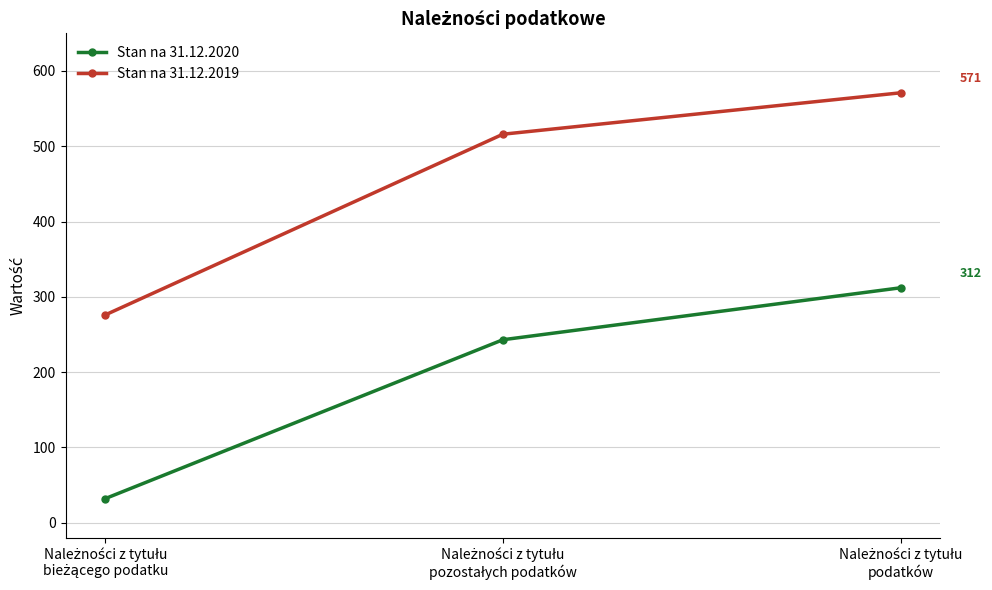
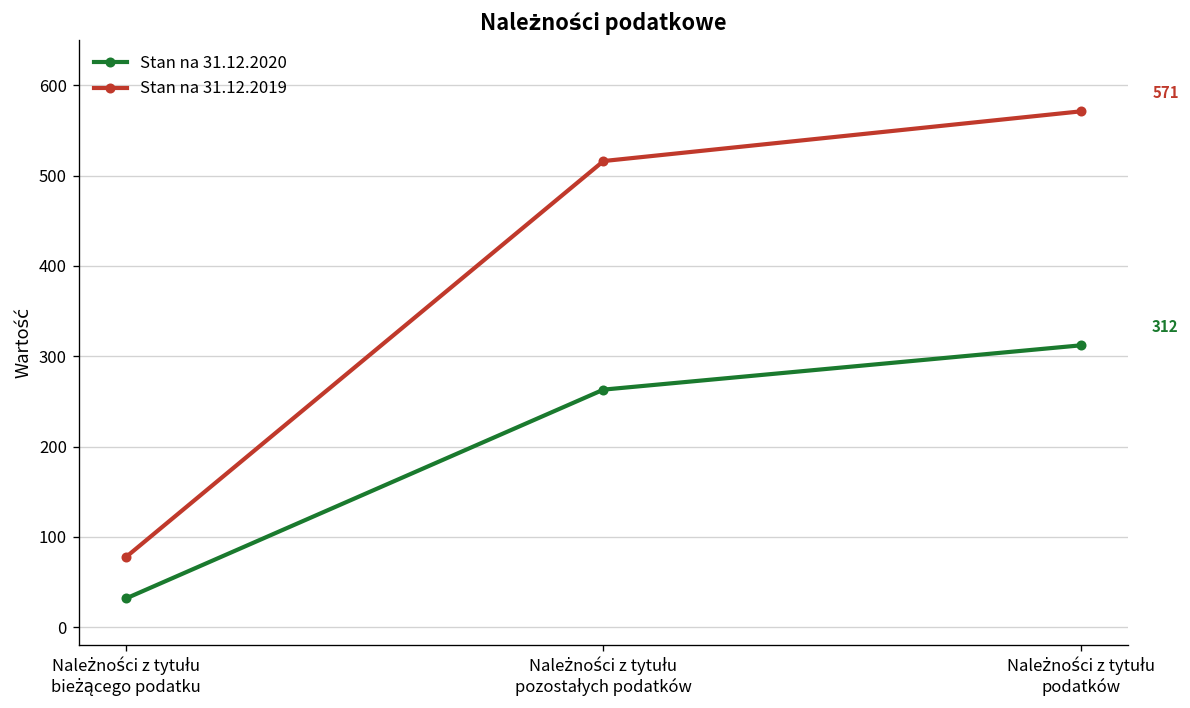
Stan na 31.12.2019, Należności z tytułu bieżącego podatku: 280 -> 80
Stan na 31.12.2020, Należności z tytułu pozostałych podatków: 240 -> 260
